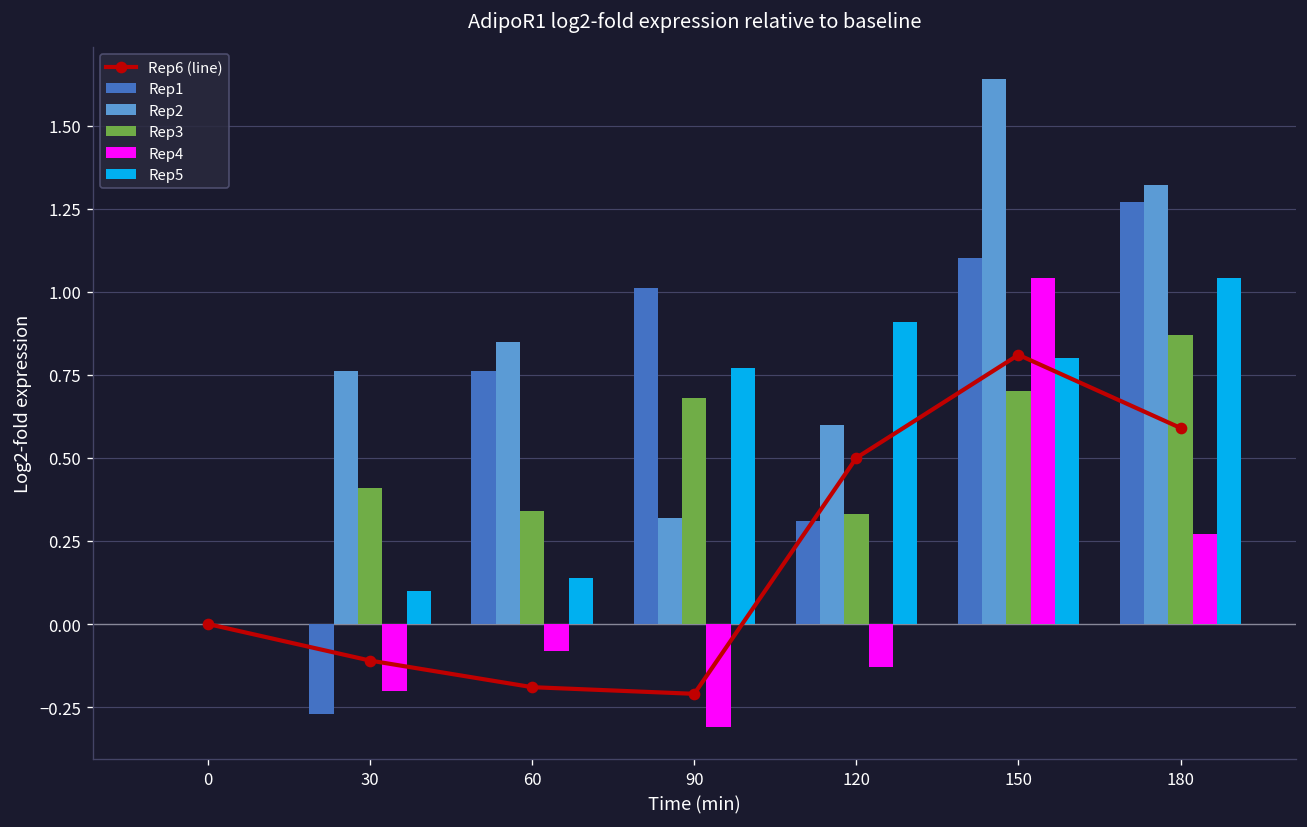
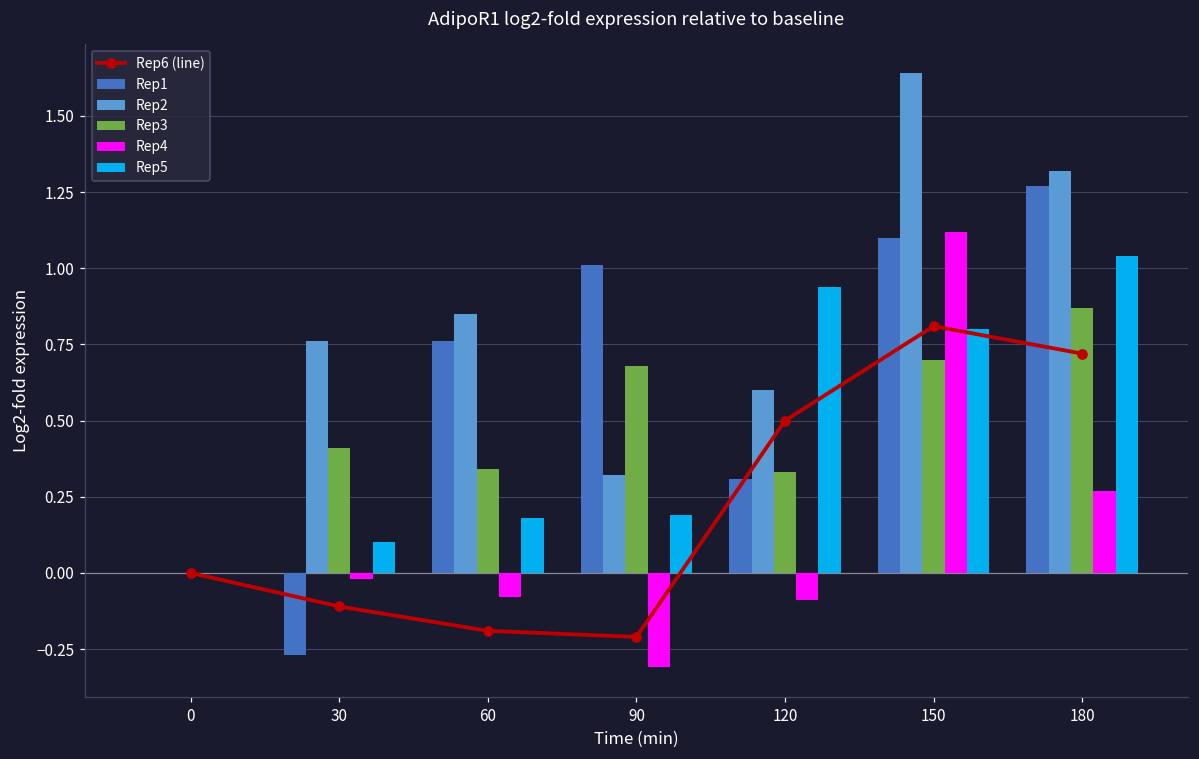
Rep4, 30: -0.20 -> -0.02
Rep5, 60: 0.14 -> 0.18
Rep5, 90: 0.77 -> 0.19
Rep4, 120: -0.13 -> -0.09
Rep5, 120: 0.91 -> 0.94
Rep4, 150: 1.04 -> 1.12
Rep6 (line), 180: 0.59 -> 0.72
